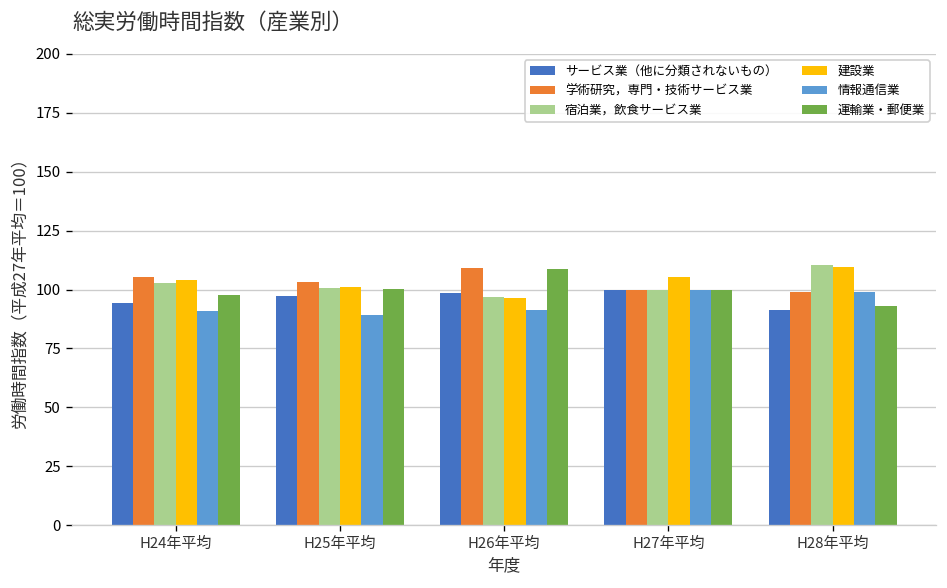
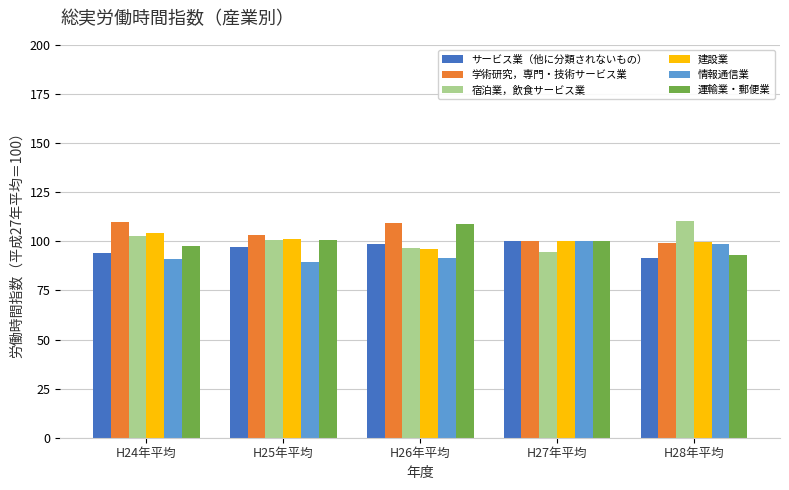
学術研究，専門・技術サービス業, H24年平均: 106 -> 110
宿泊業，飲食サービス業, H27年平均: 100 -> 95
建設業, H27年平均: 105 -> 100
建設業, H28年平均: 110 -> 100
